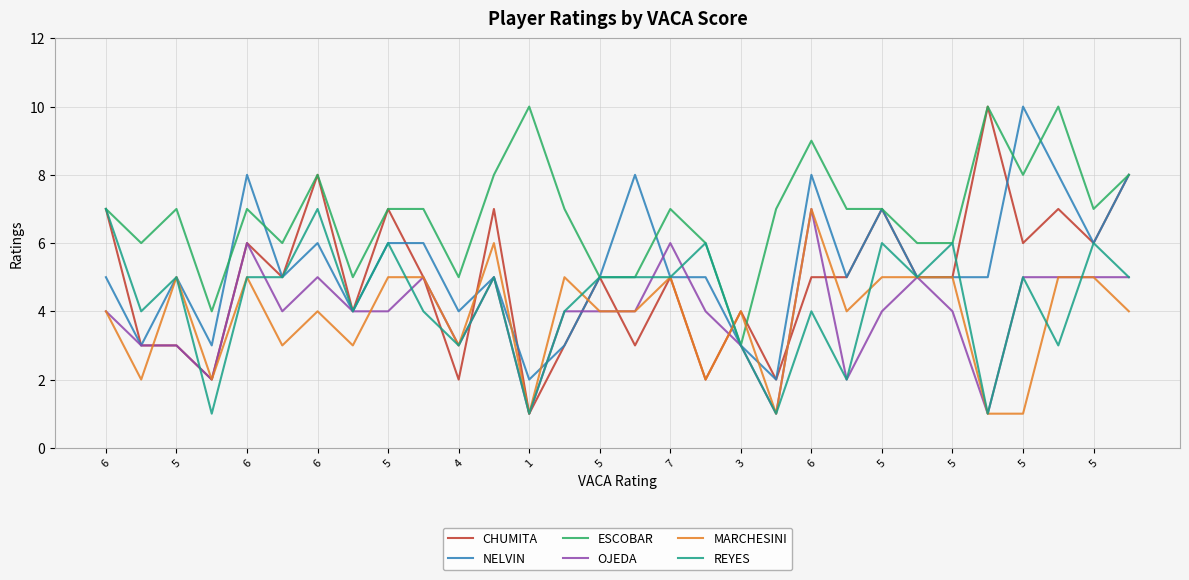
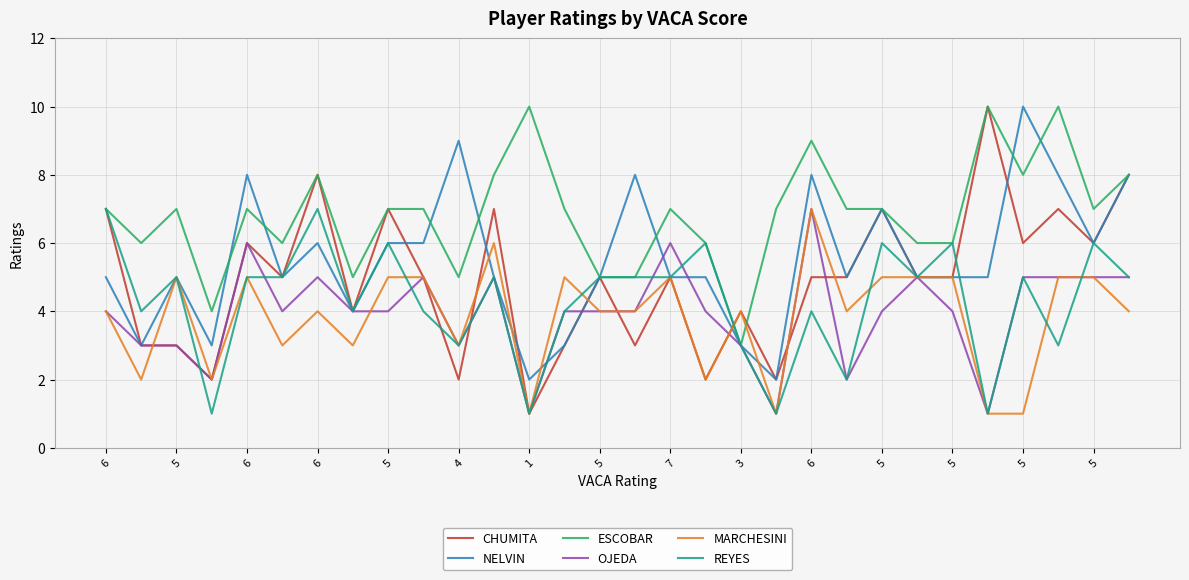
NELVIN, 4: 4 -> 9
